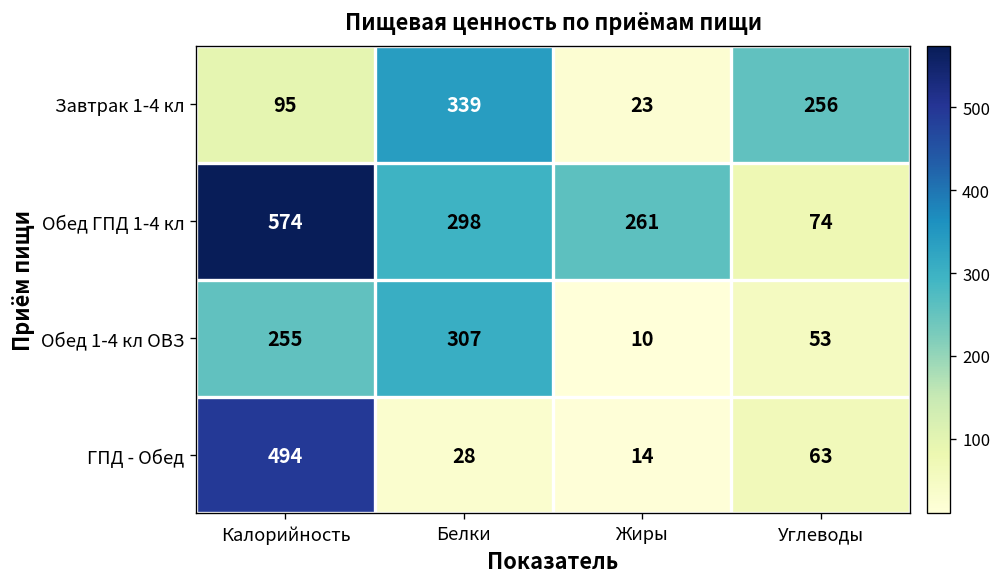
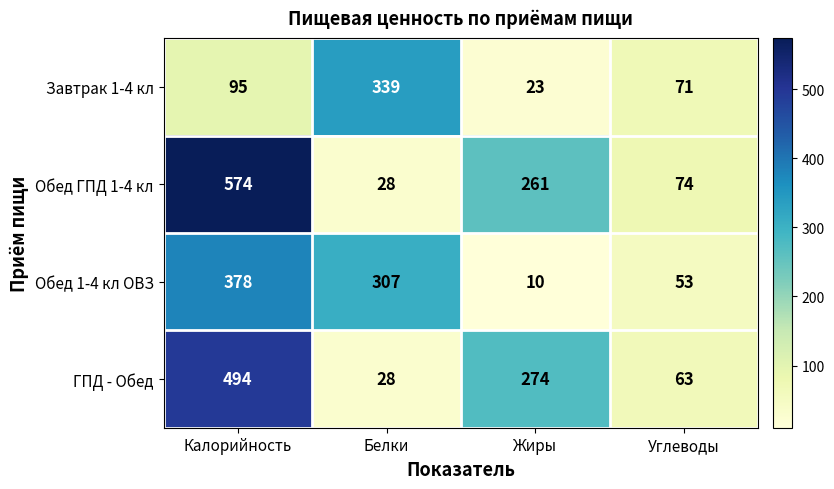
Завтрак 1-4 кл, Углеводы: 256 -> 71
Обед ГПД 1-4 кл, Белки: 298 -> 28
Обед 1-4 кл ОВЗ, Калорийность: 255 -> 378
ГПД - Обед, Жиры: 14 -> 274
